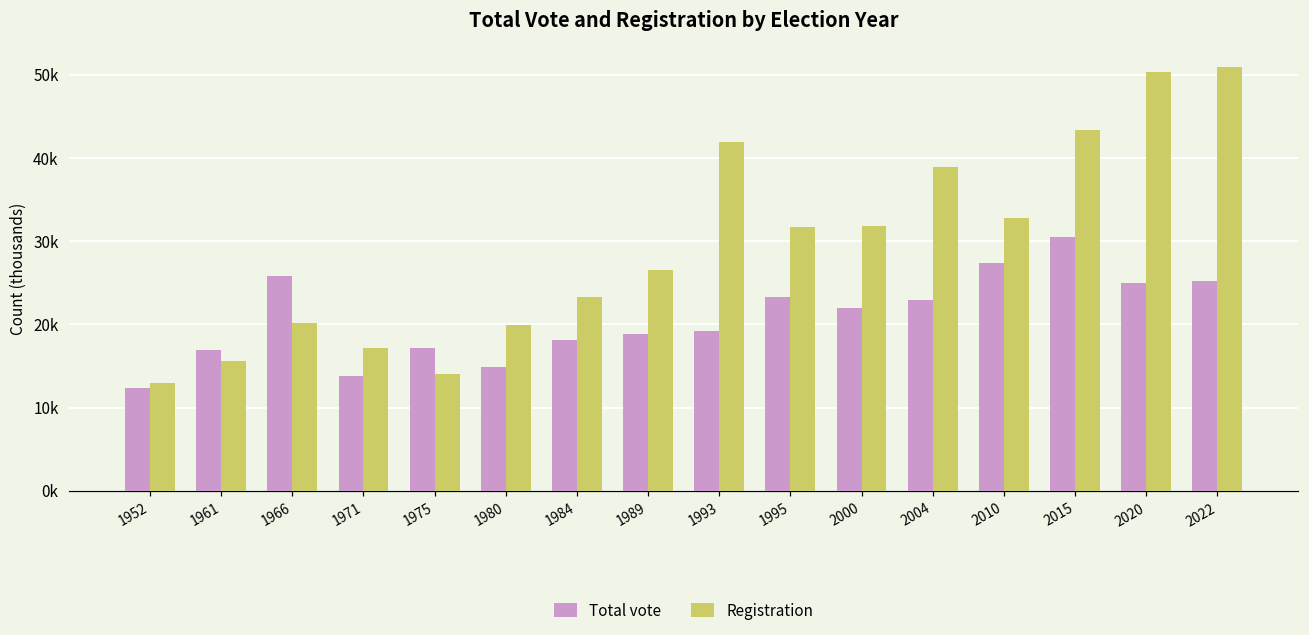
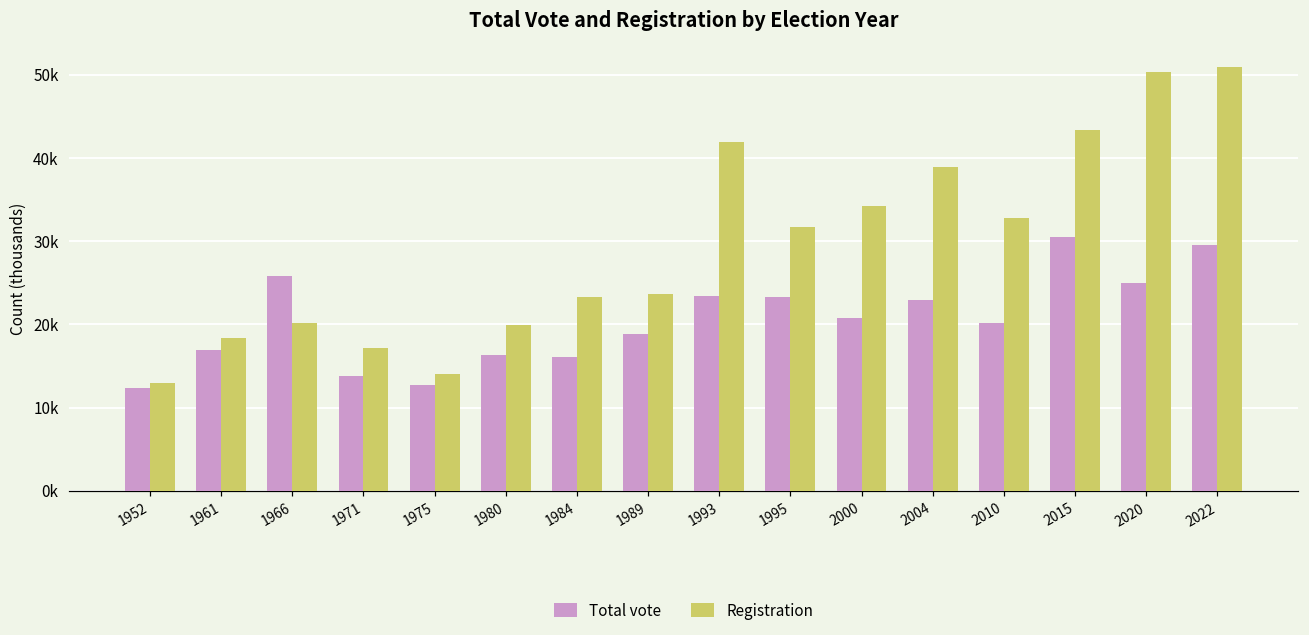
Registration, 1961: 16000 -> 18000
Total vote, 1975: 17000 -> 13000
Total vote, 1980: 15000 -> 16000
Total vote, 1984: 18000 -> 16000
Registration, 1989: 26000 -> 24000
Total vote, 1993: 19000 -> 23000
Total vote, 2000: 22000 -> 21000
Registration, 2000: 32000 -> 34000
Total vote, 2010: 27000 -> 20000
Total vote, 2022: 25000 -> 30000
